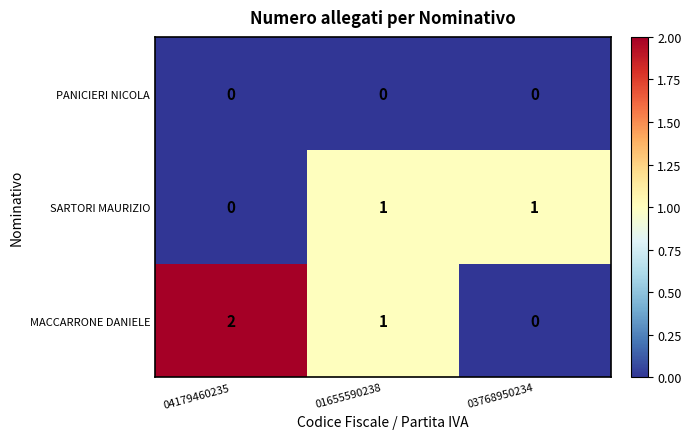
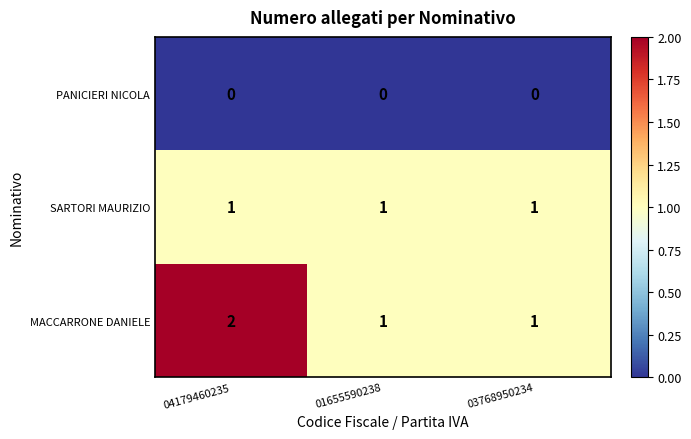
SARTORI MAURIZIO, 04179460235: 0 -> 1
MACCARRONE DANIELE, 03768950234: 0 -> 1
